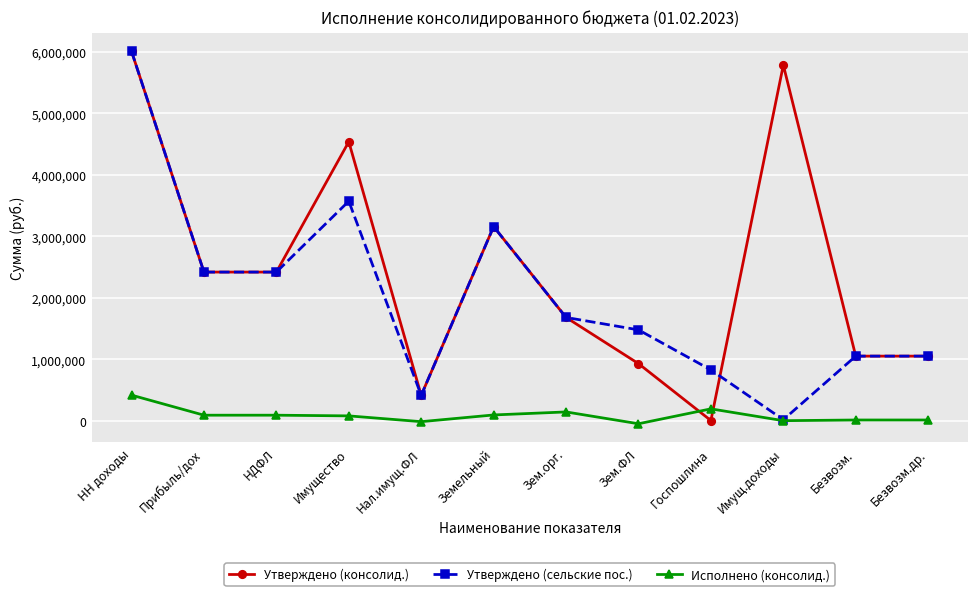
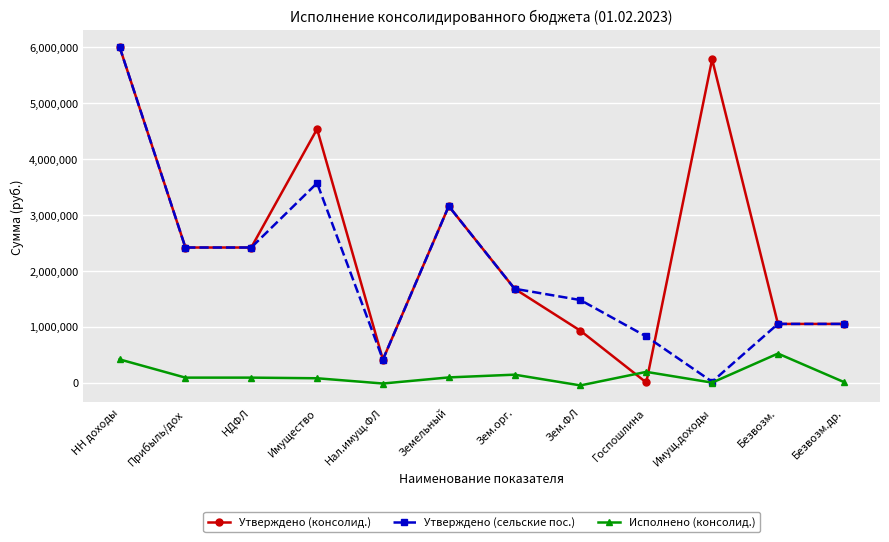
Исполнено (консолид.), Безвозм.: 0 -> 500,000
